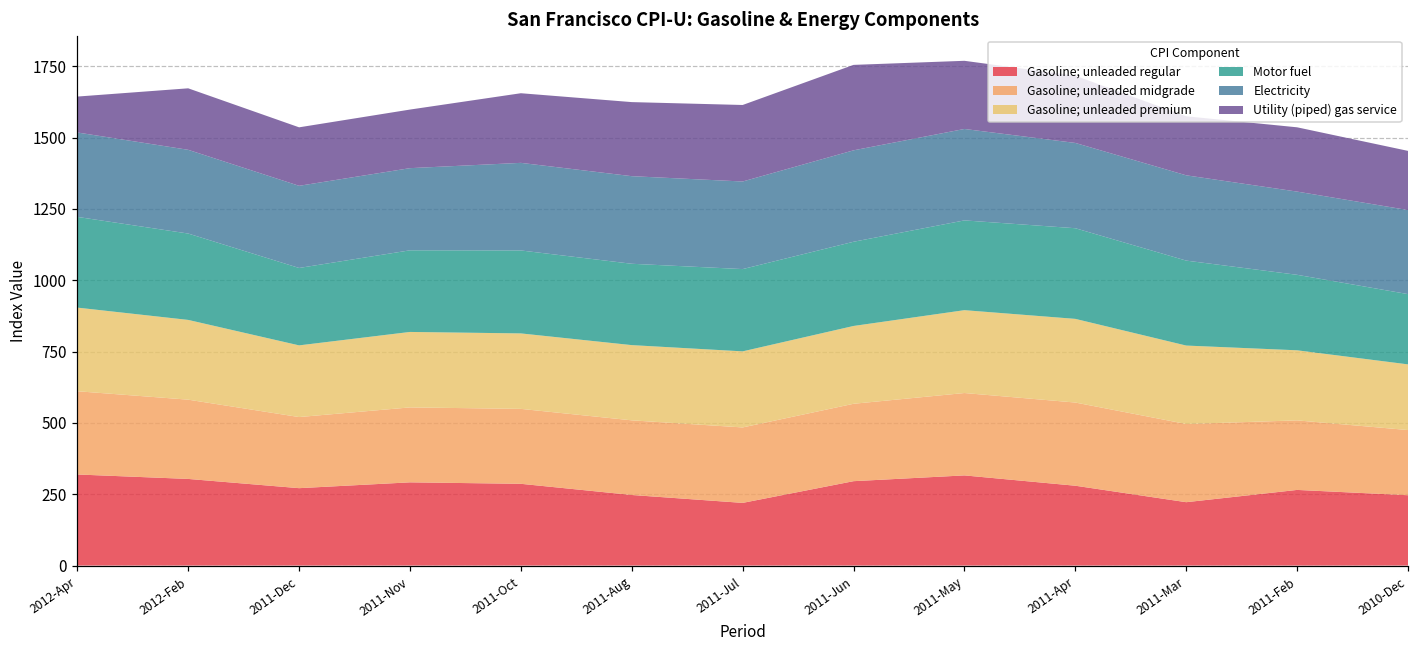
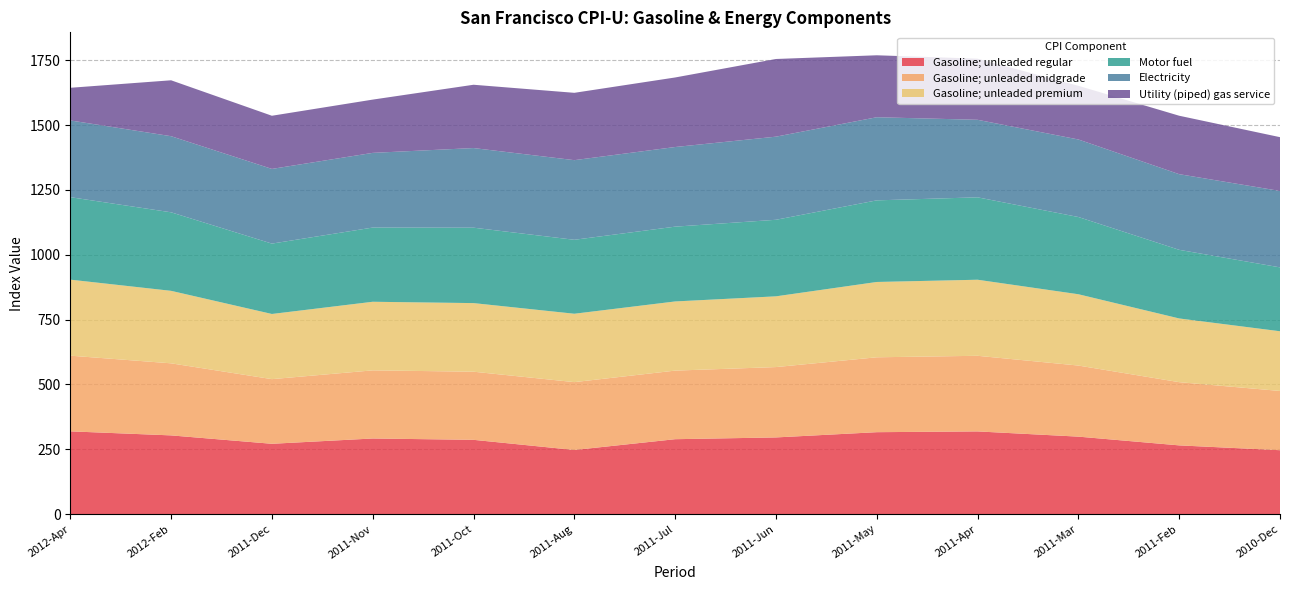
Gasoline; unleaded regular, 2011-Jul: 220 -> 290
Gasoline; unleaded regular, 2011-Apr: 280 -> 320
Gasoline; unleaded regular, 2011-Mar: 220 -> 300
